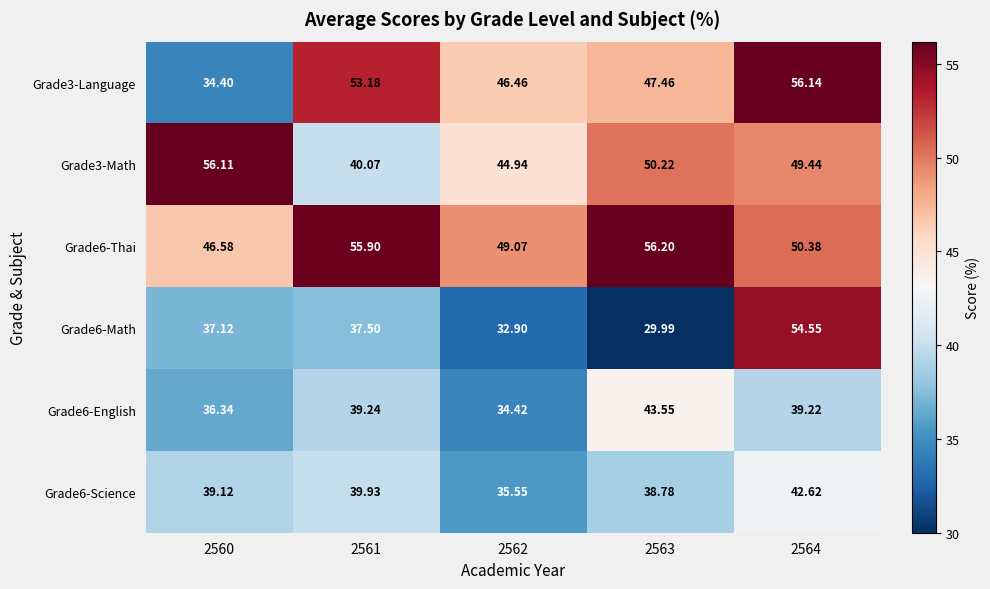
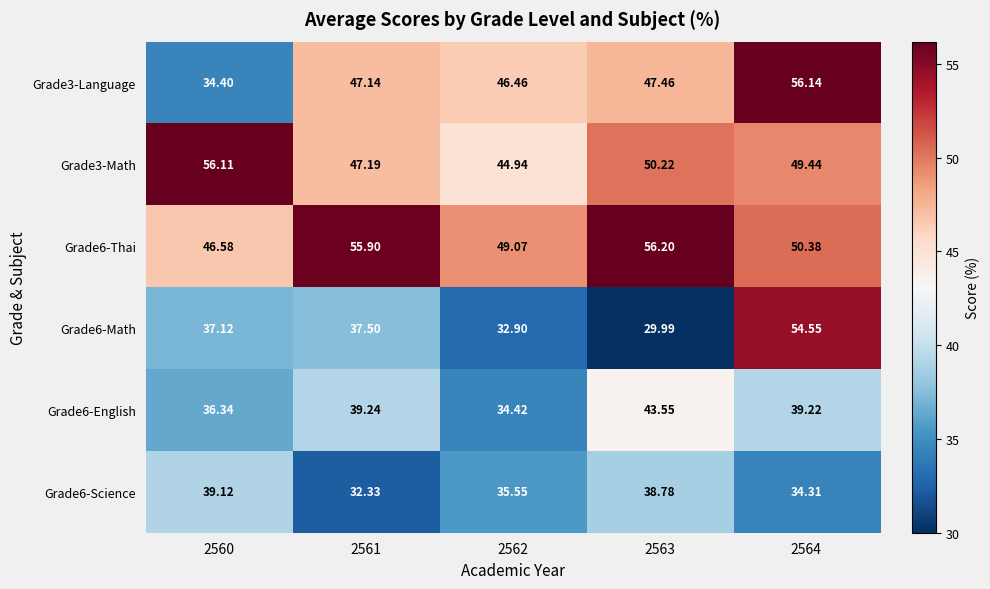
Grade3-Language, 2561: 53.18 -> 47.14
Grade3-Math, 2561: 40.07 -> 47.19
Grade6-Science, 2561: 39.93 -> 32.33
Grade6-Science, 2564: 42.62 -> 34.31
